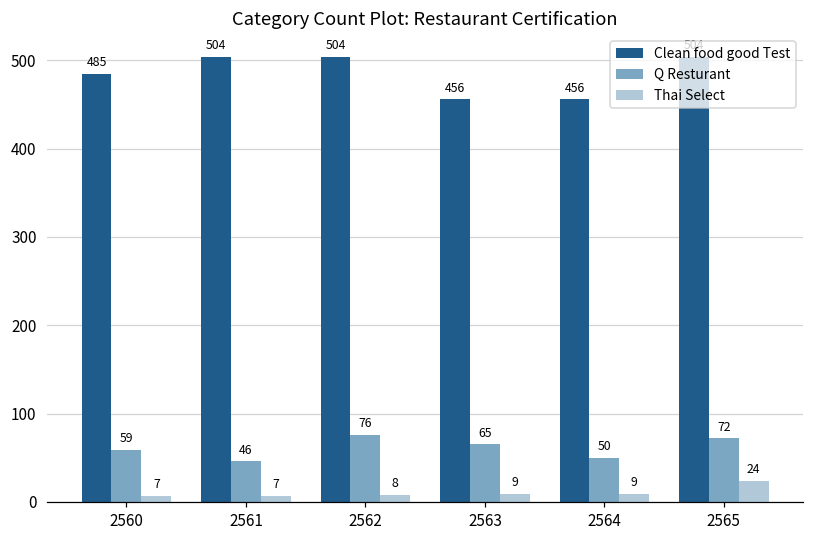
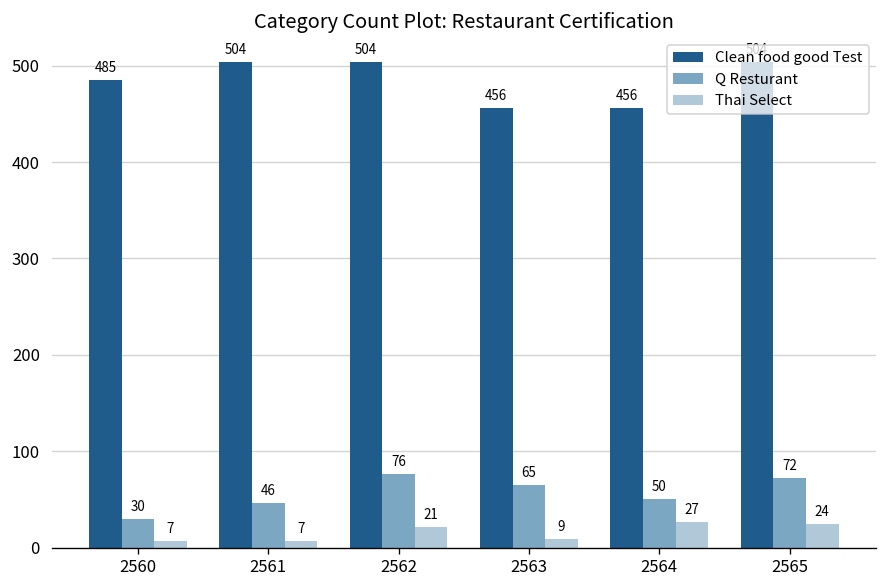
Q Resturant, 2560: 59 -> 30
Thai Select, 2562: 8 -> 21
Thai Select, 2564: 9 -> 27
